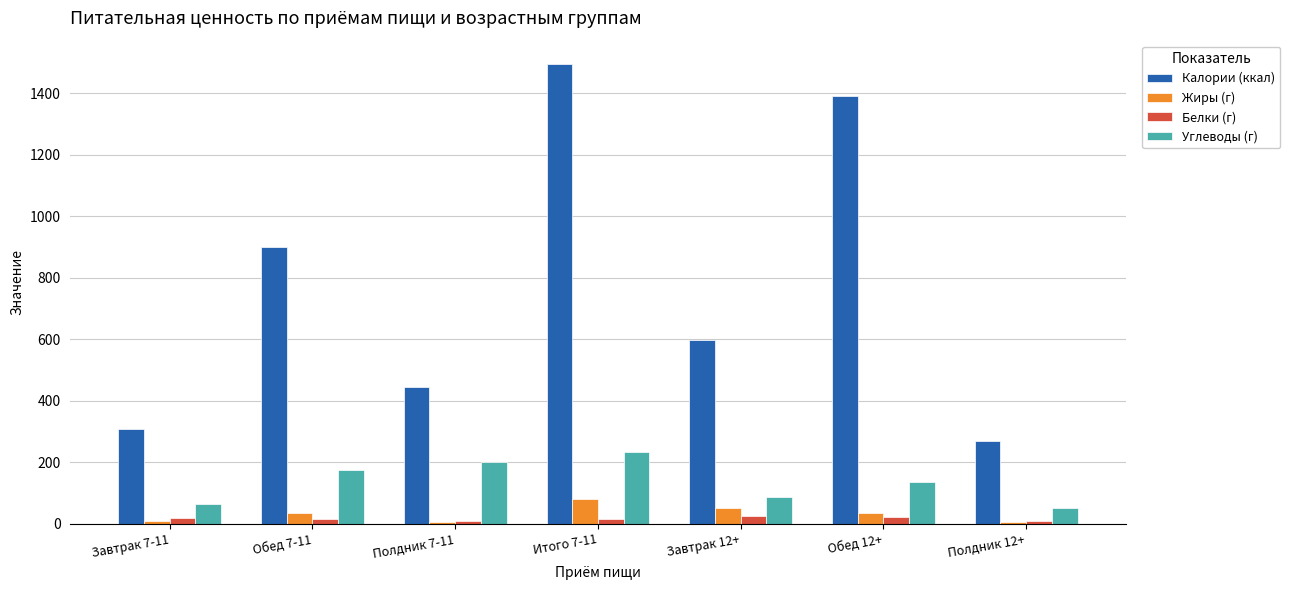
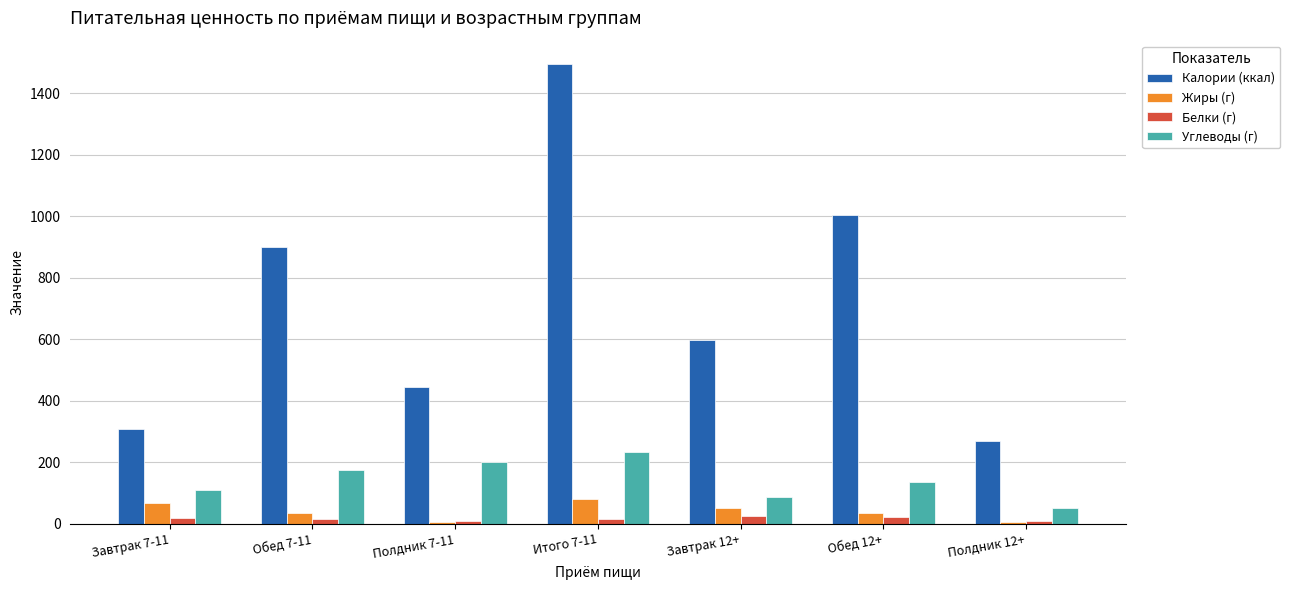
Жиры (г), Завтрак 7-11: 10 -> 70
Углеводы (г), Завтрак 7-11: 60 -> 110
Калории (ккал), Обед 12+: 1390 -> 1000
